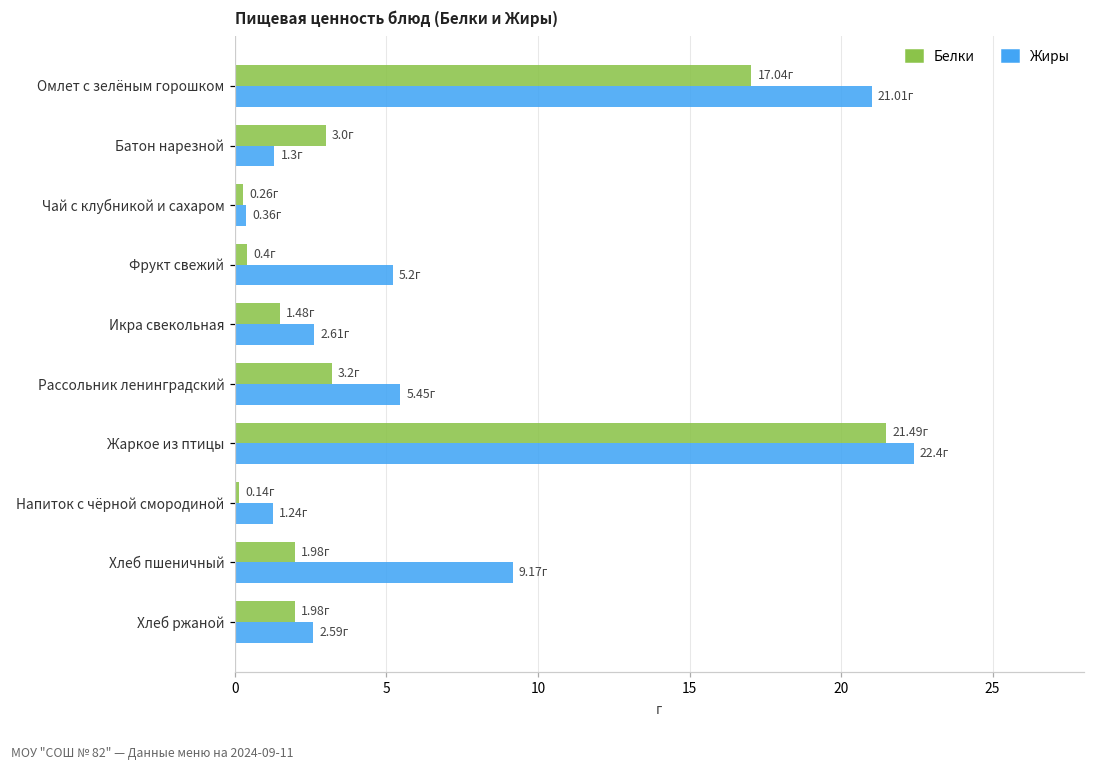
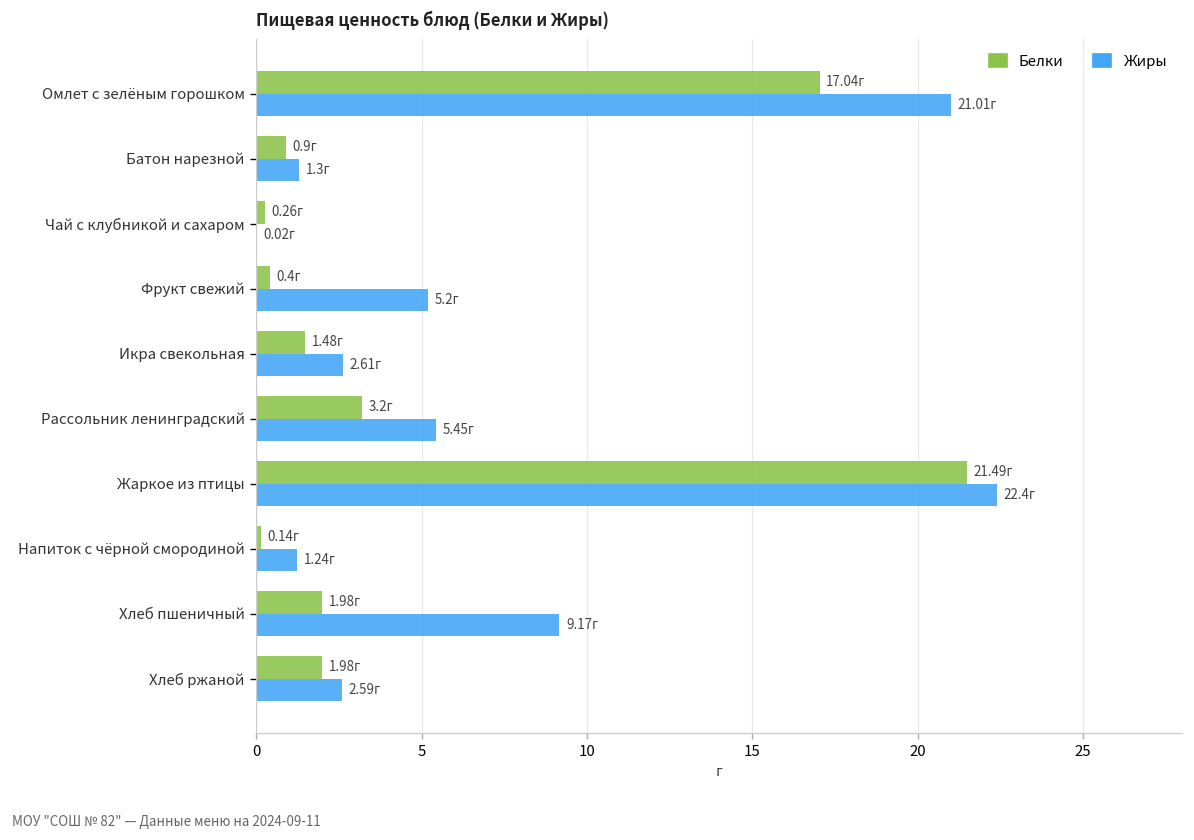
Белки, Батон нарезной: 3.0г -> 0.9г
Жиры, Чай с клубникой и сахаром: 0.36г -> 0.02г
